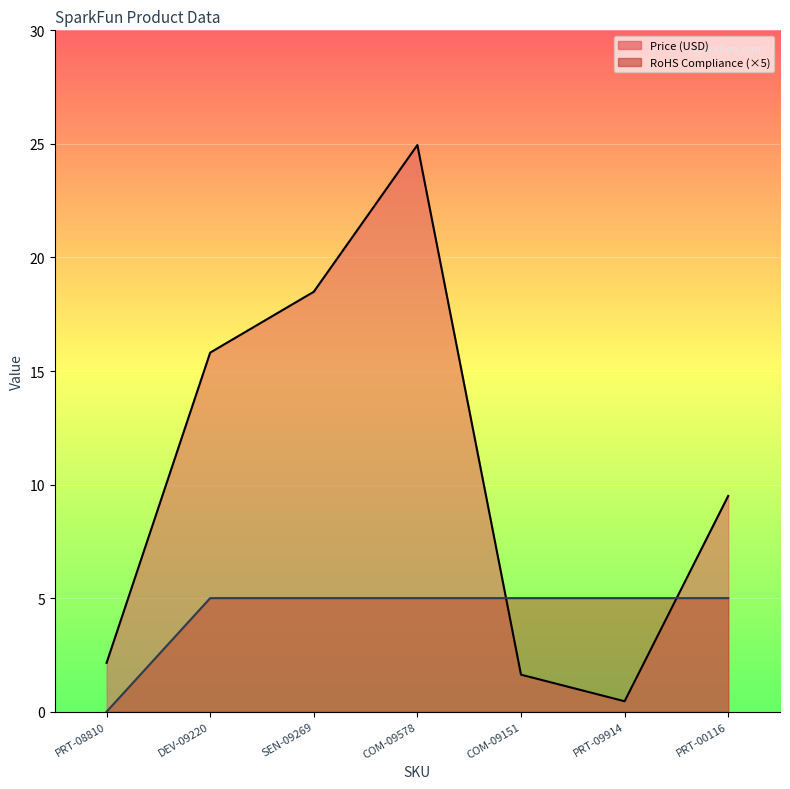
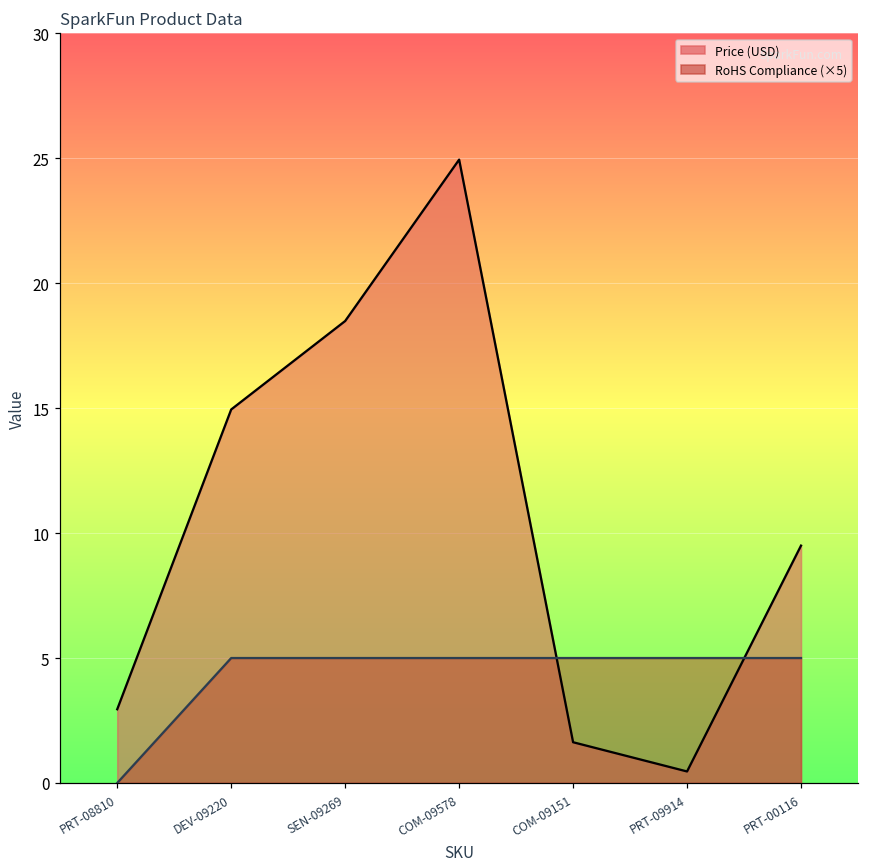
Price (USD), PRT-08810: 2.2 -> 3.0
Price (USD), DEV-09220: 15.8 -> 15.0
